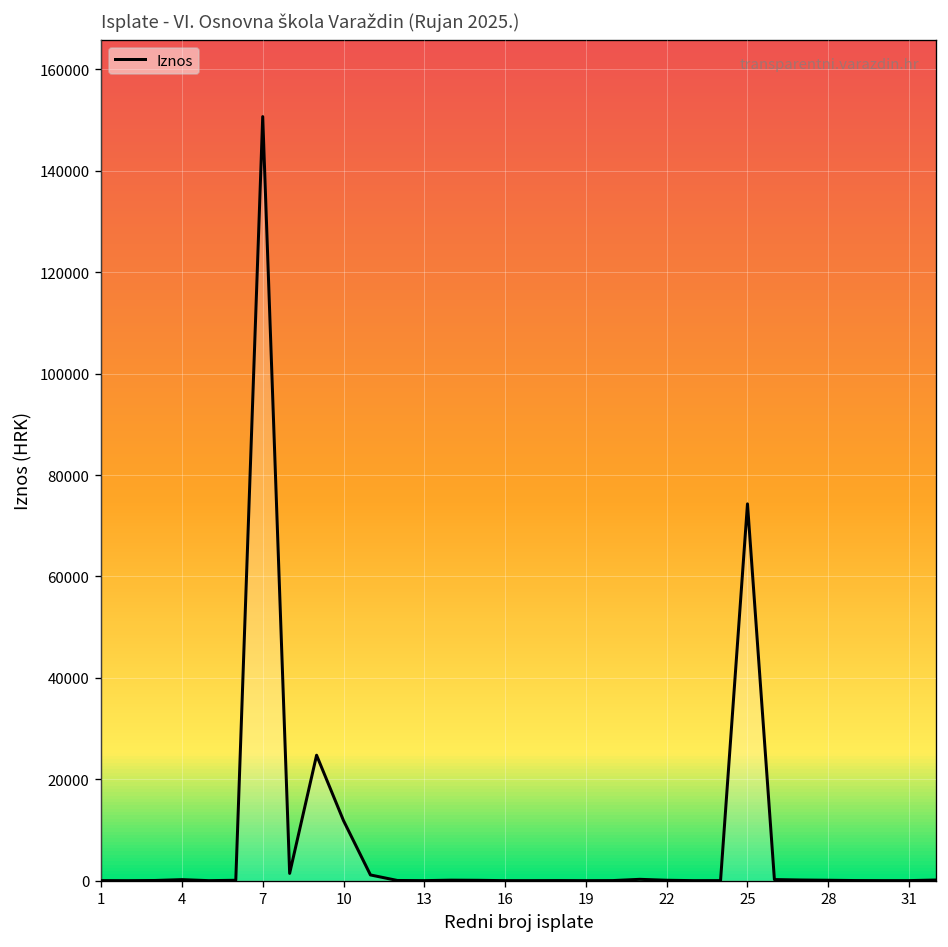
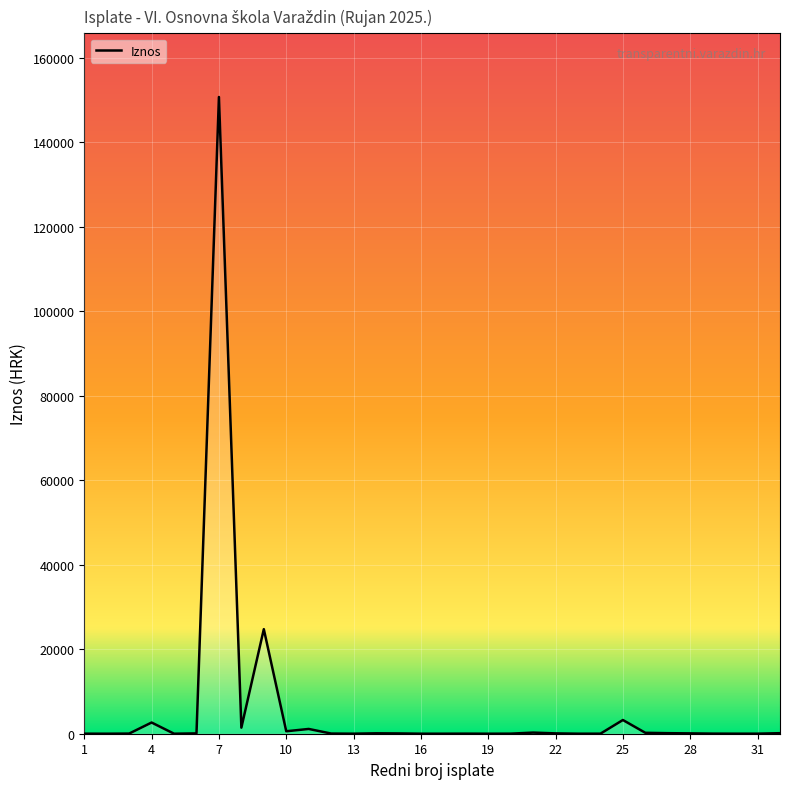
4: 0 -> 3000
10: 12000 -> 1000
25: 74000 -> 3000
